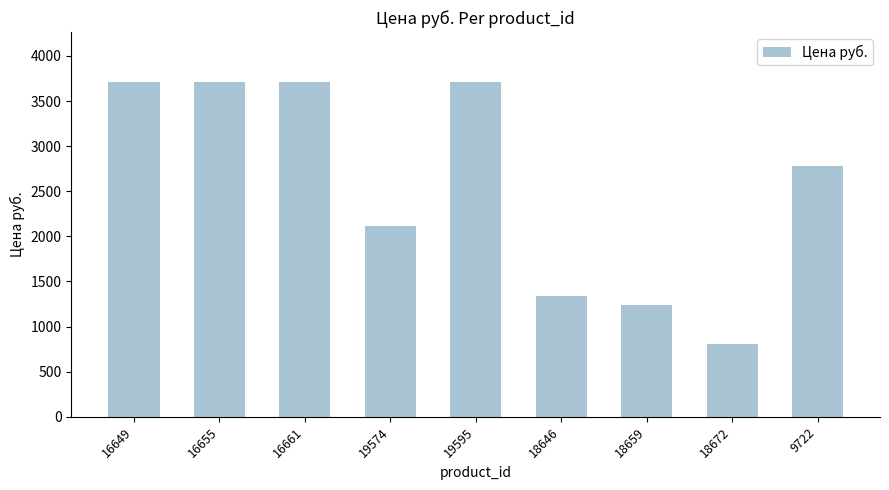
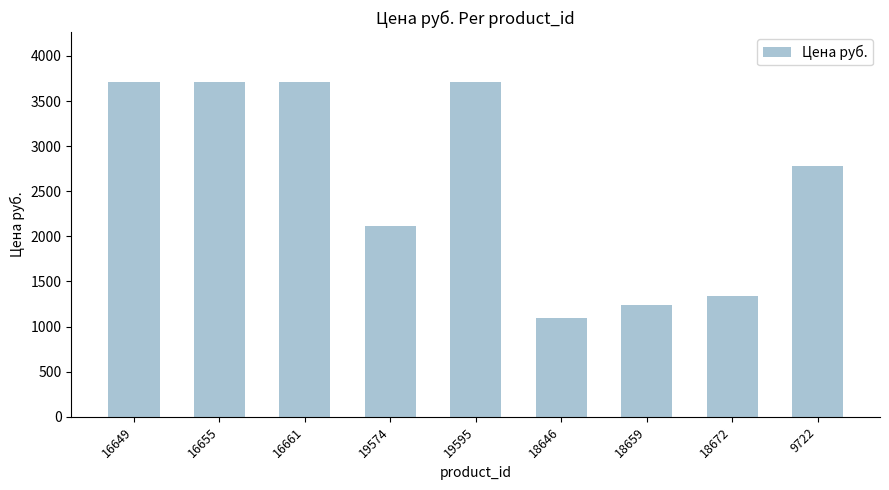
18646: 1300 -> 1100
18672: 800 -> 1300
